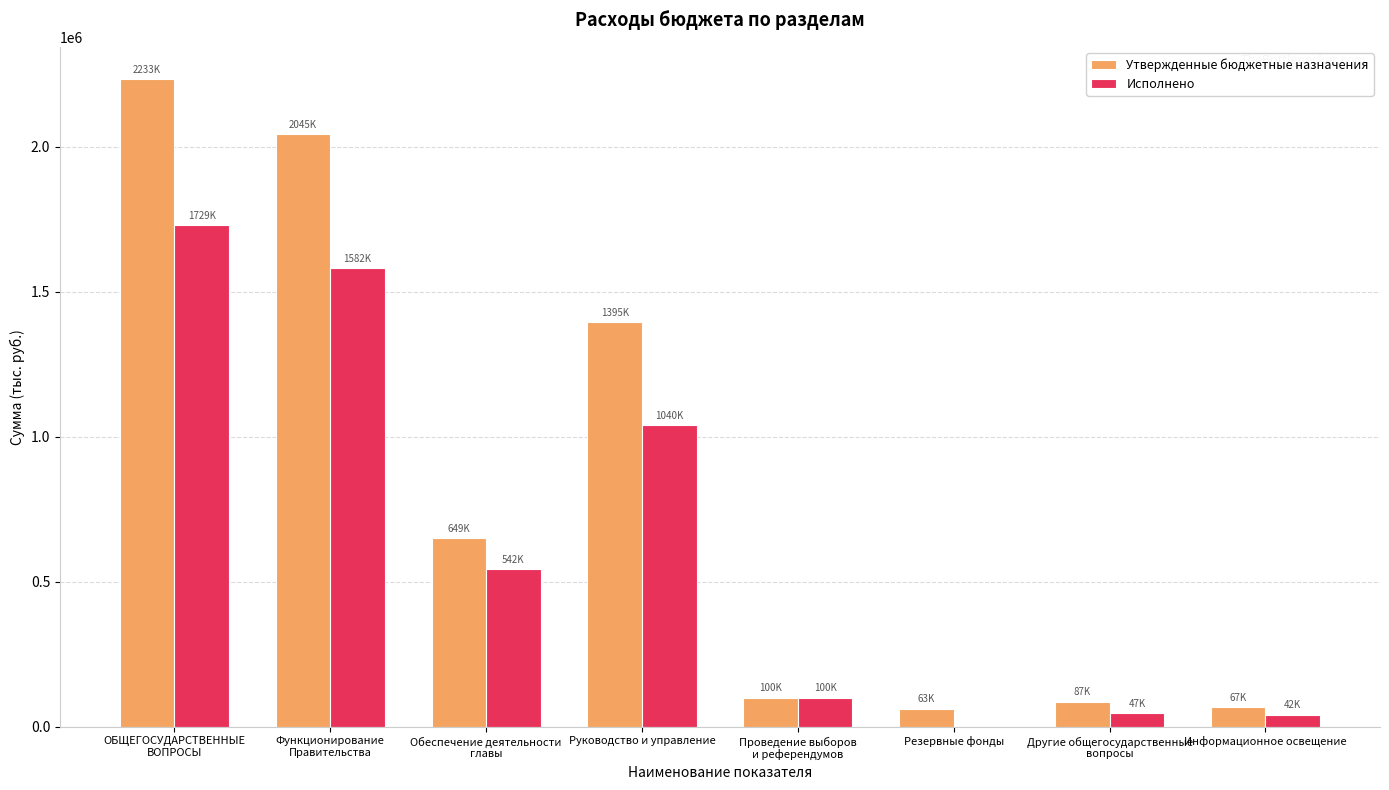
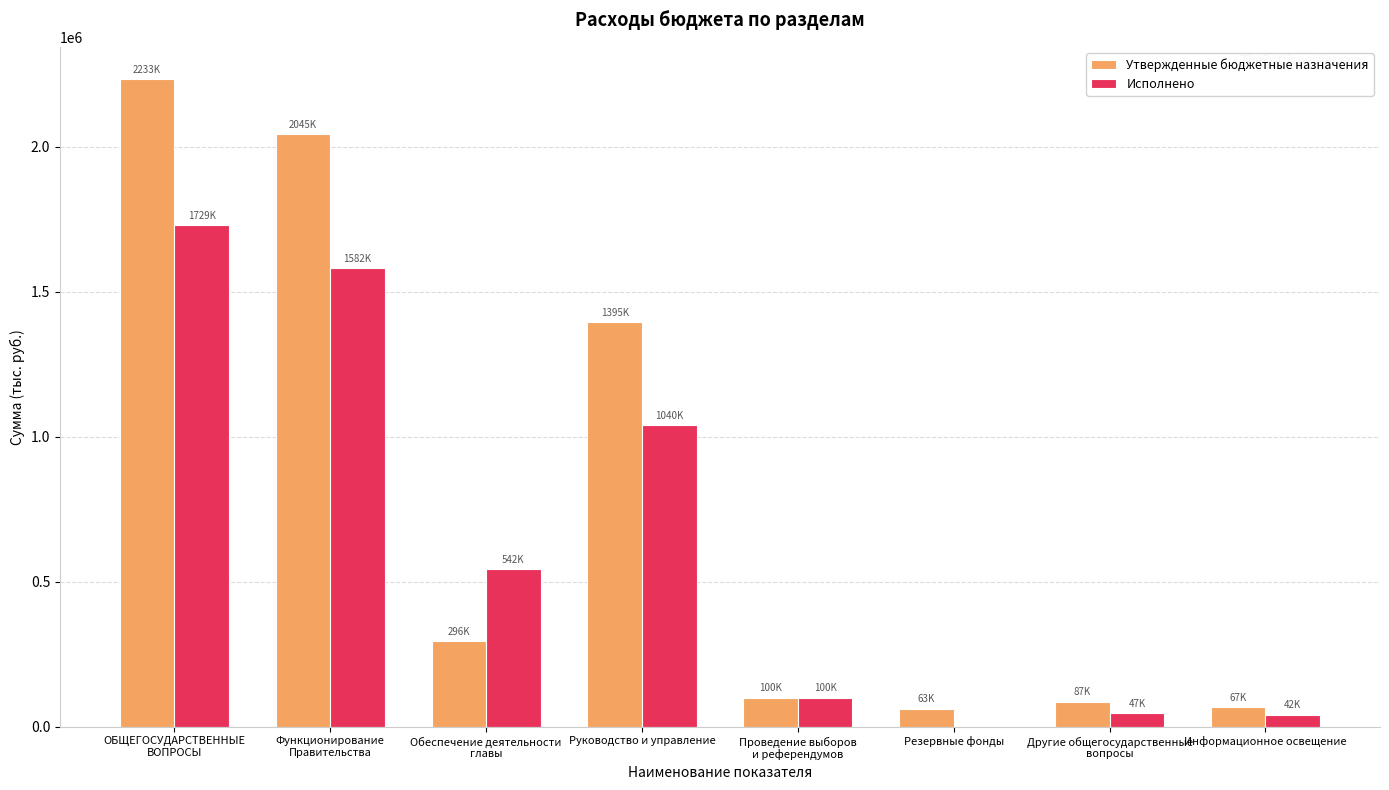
Утвержденные бюджетные назначения, Обеспечение деятельности главы: 649K -> 296K
